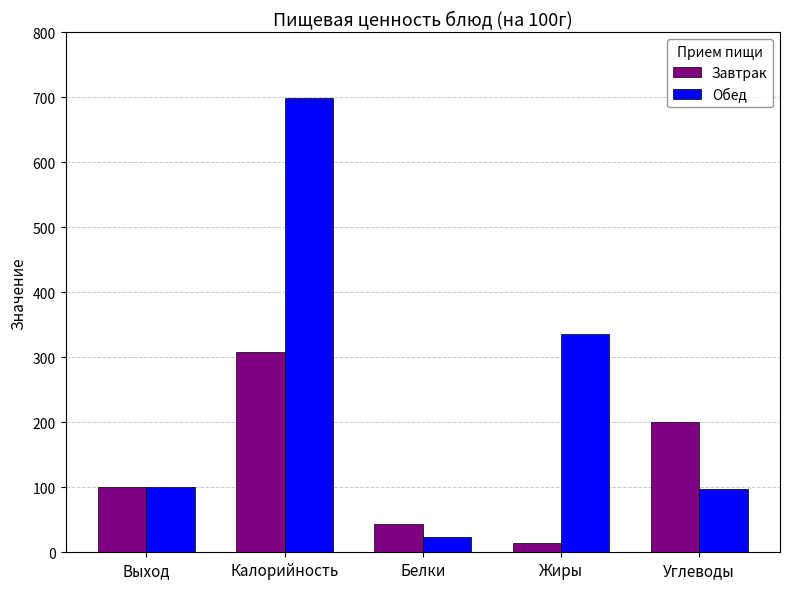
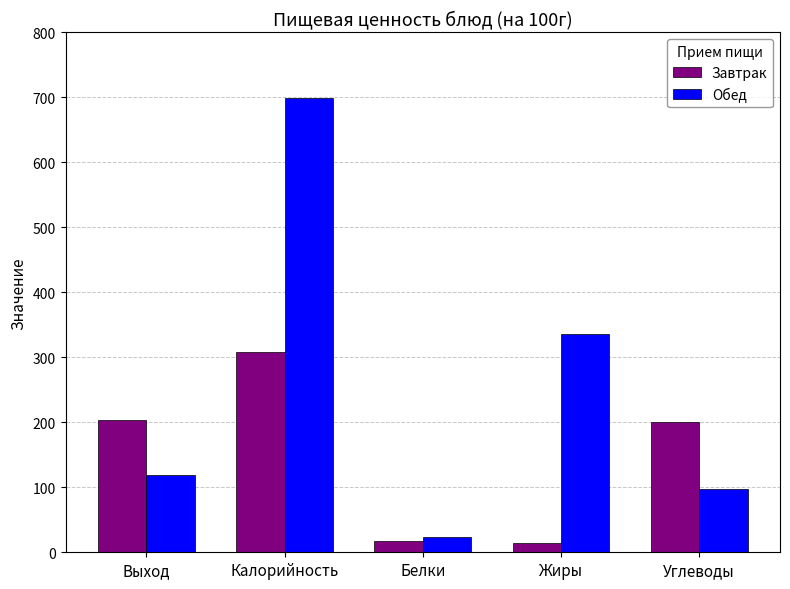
Завтрак, Выход: 100 -> 200
Обед, Выход: 100 -> 120
Завтрак, Белки: 40 -> 20
